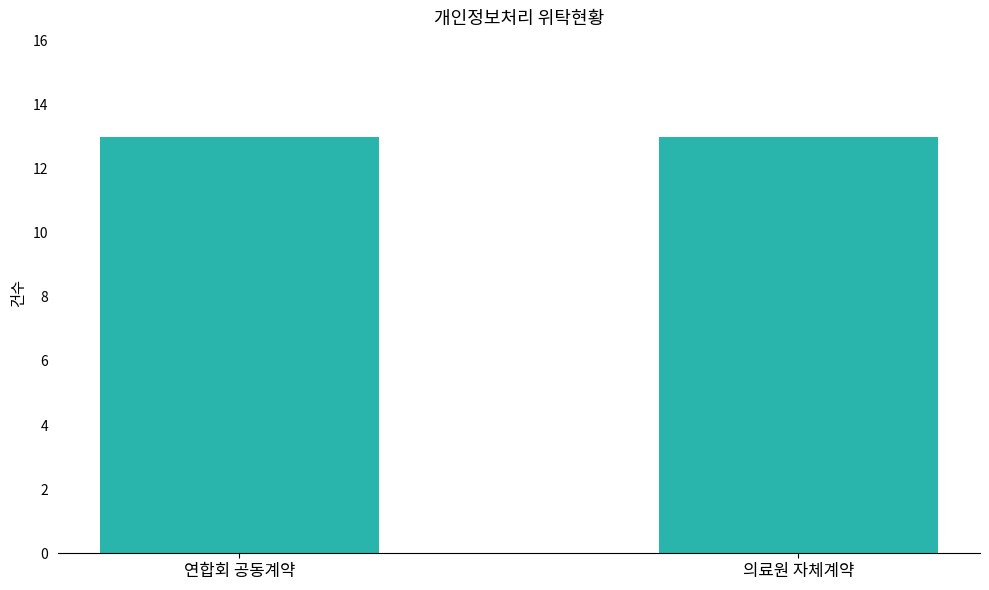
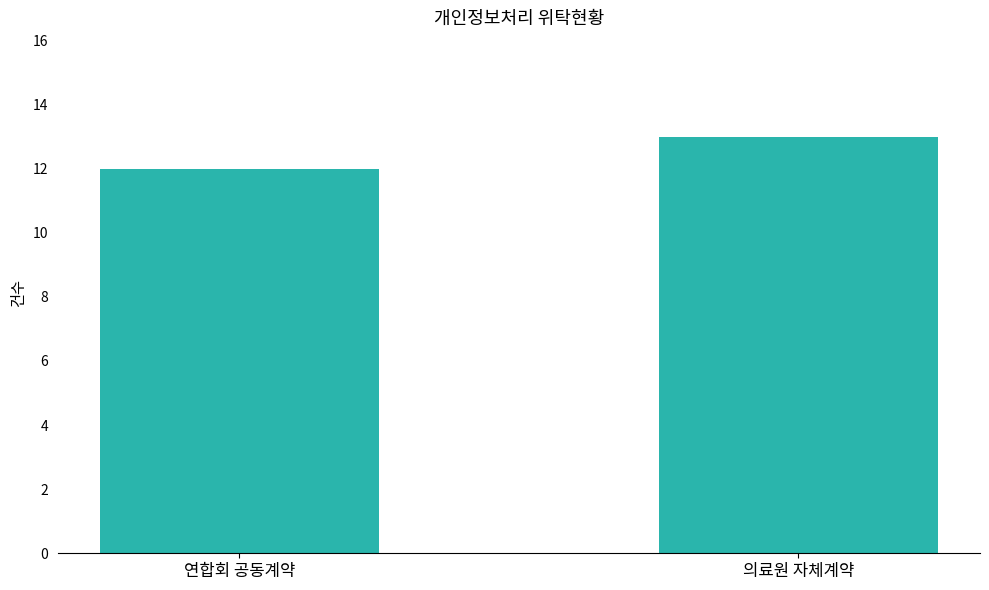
연합회 공동계약: 13 -> 12
